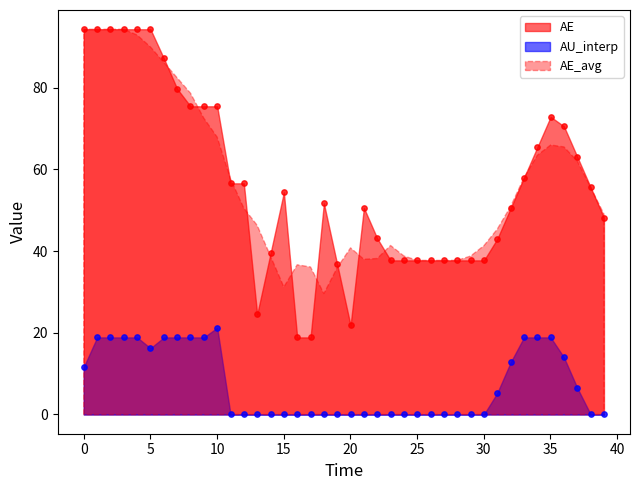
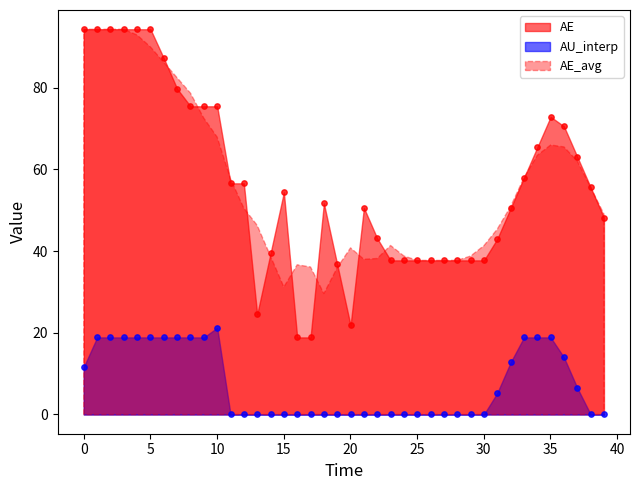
AU_interp, 5: 16 -> 19
